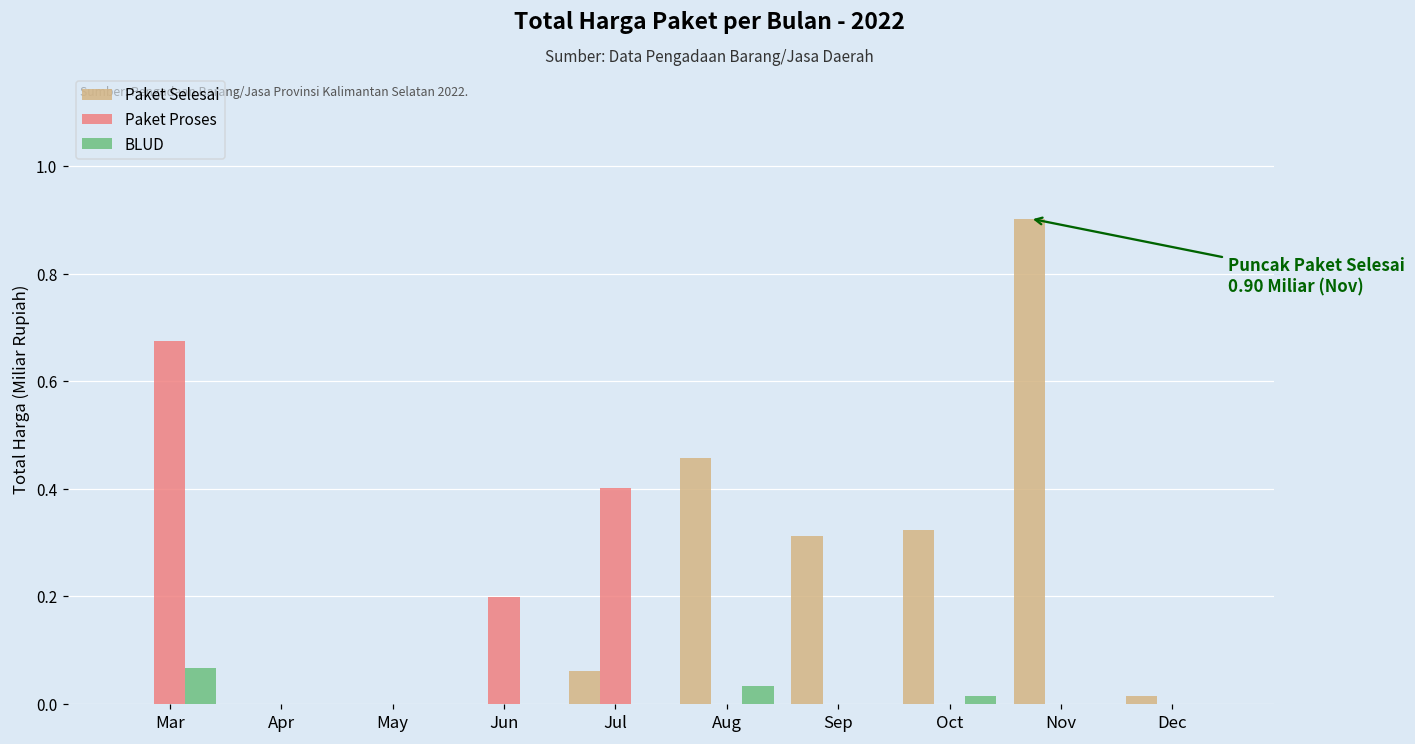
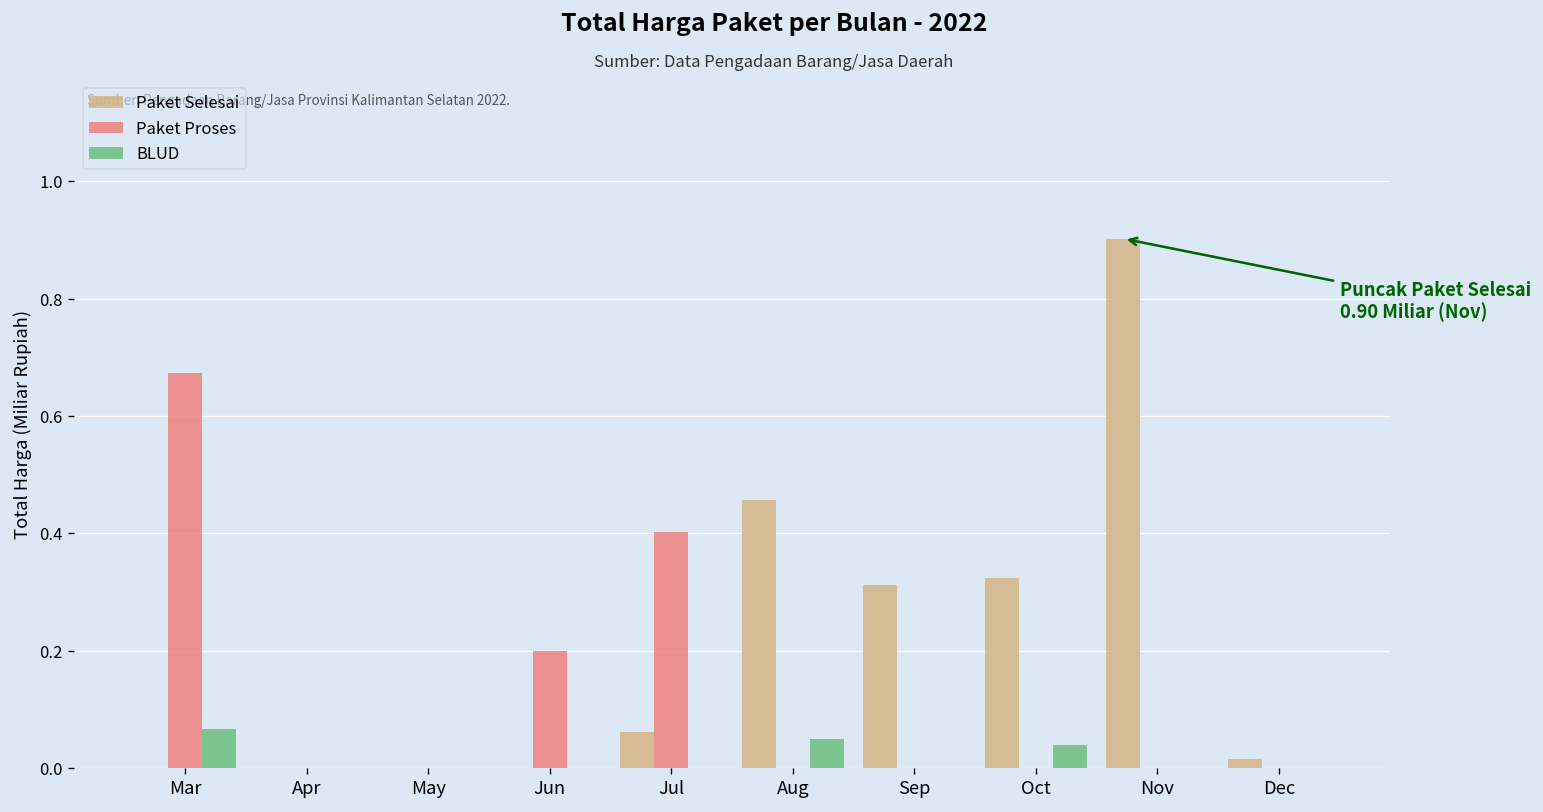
BLUD, Aug: 0.03 -> 0.05
BLUD, Oct: 0.01 -> 0.04
